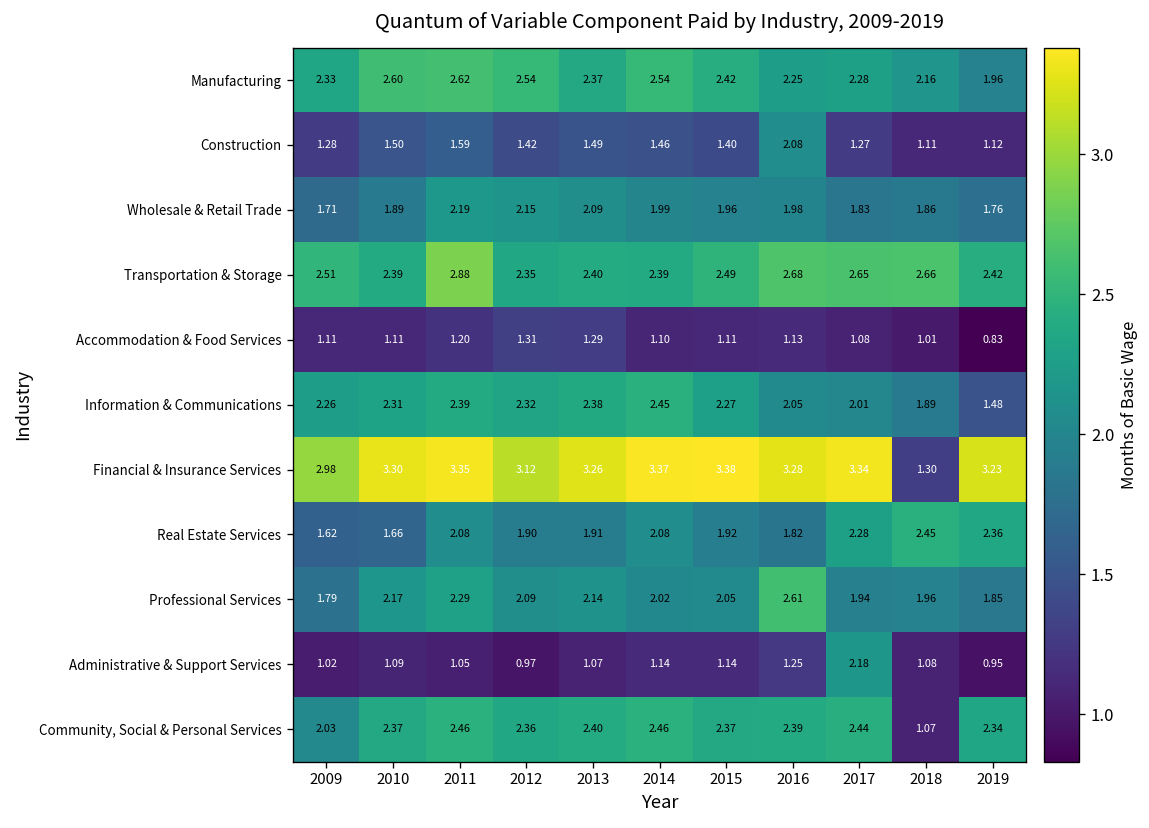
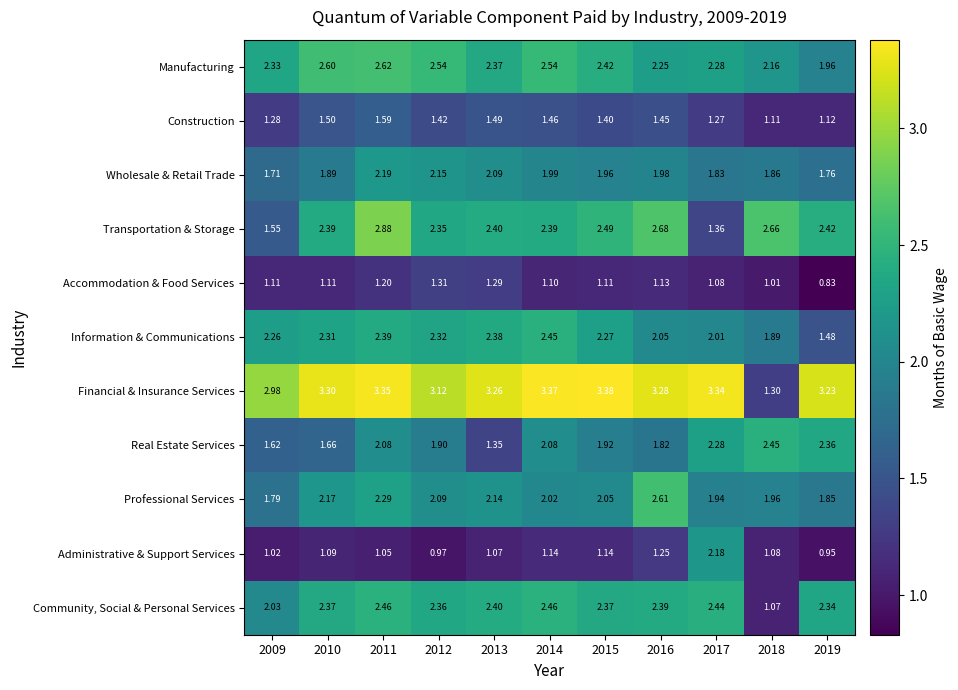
Construction, 2016: 2.08 -> 1.45
Transportation & Storage, 2009: 2.51 -> 1.55
Transportation & Storage, 2017: 2.65 -> 1.36
Real Estate Services, 2013: 1.91 -> 1.35
